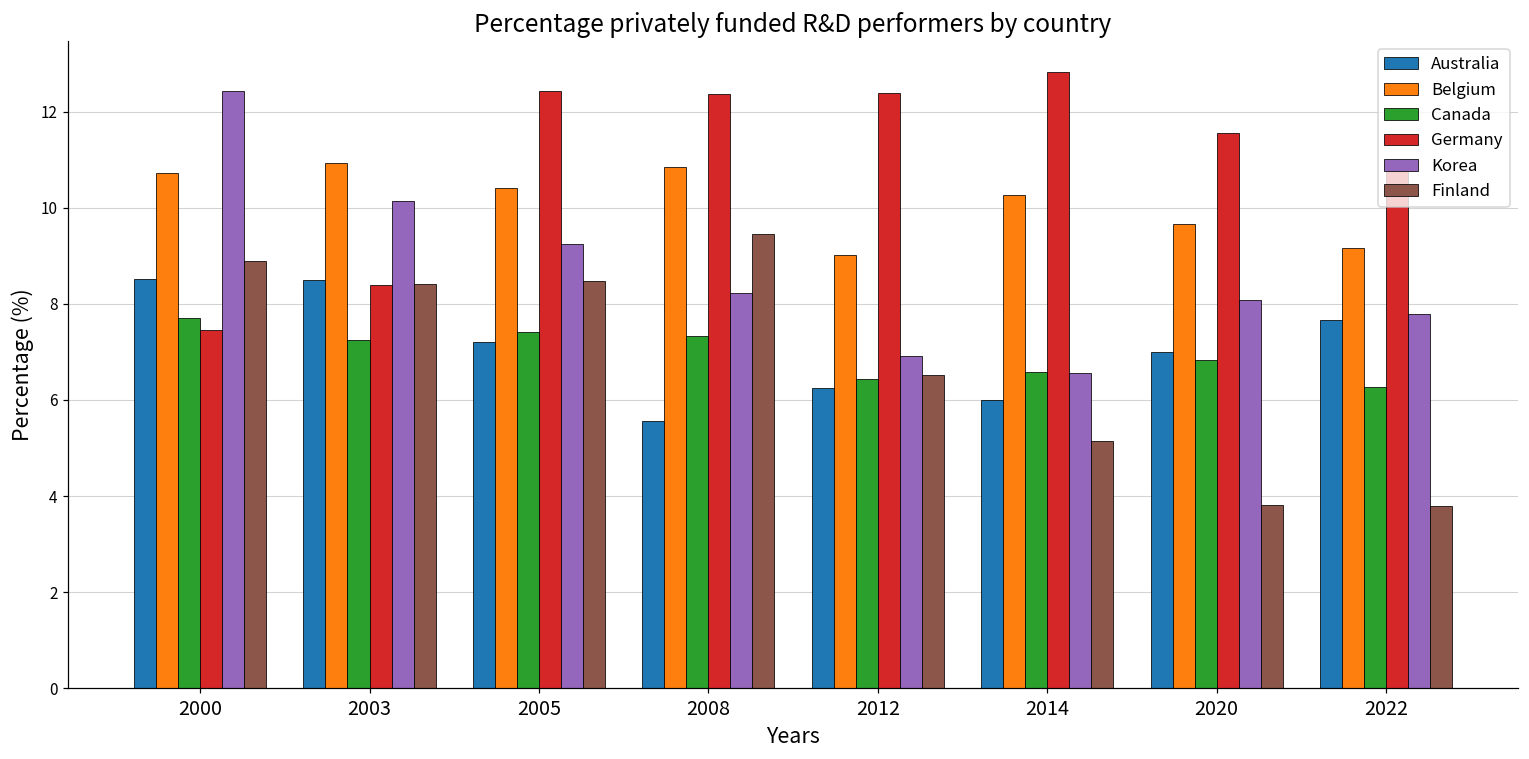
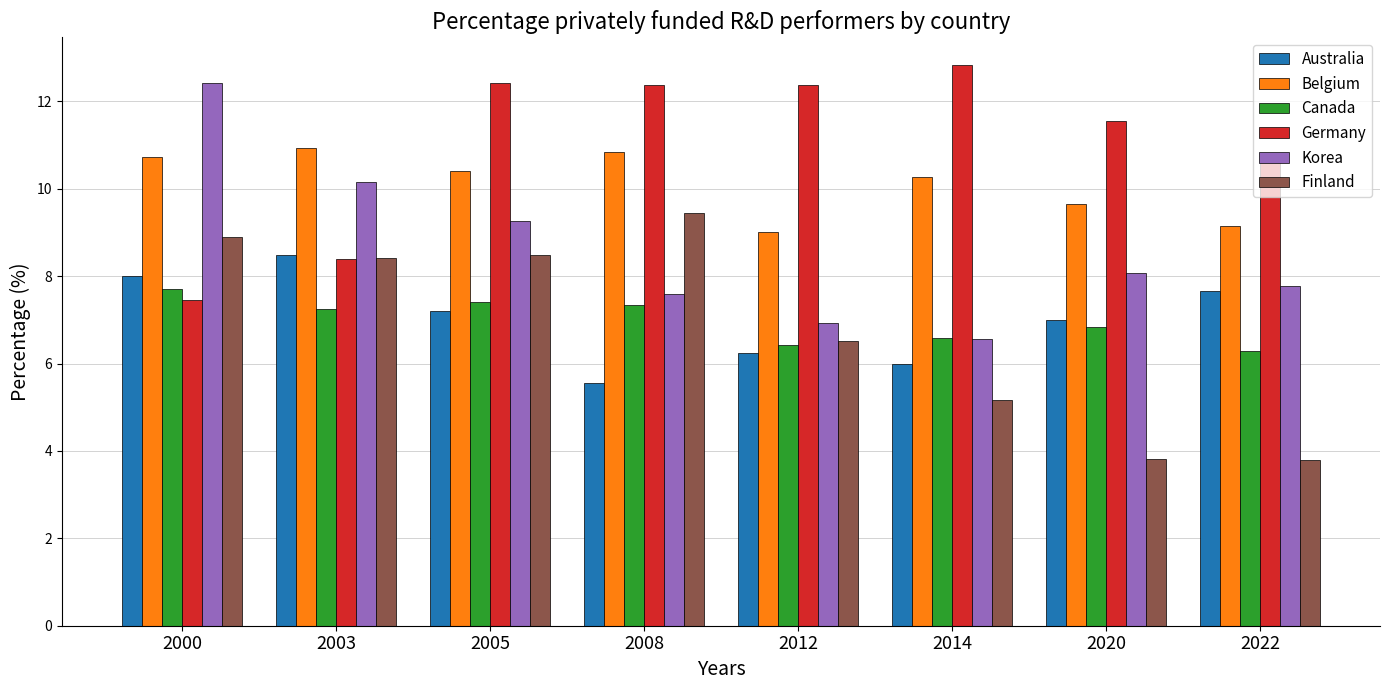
Australia, 2000: 8.5 -> 8.0
Korea, 2008: 8.2 -> 7.6
